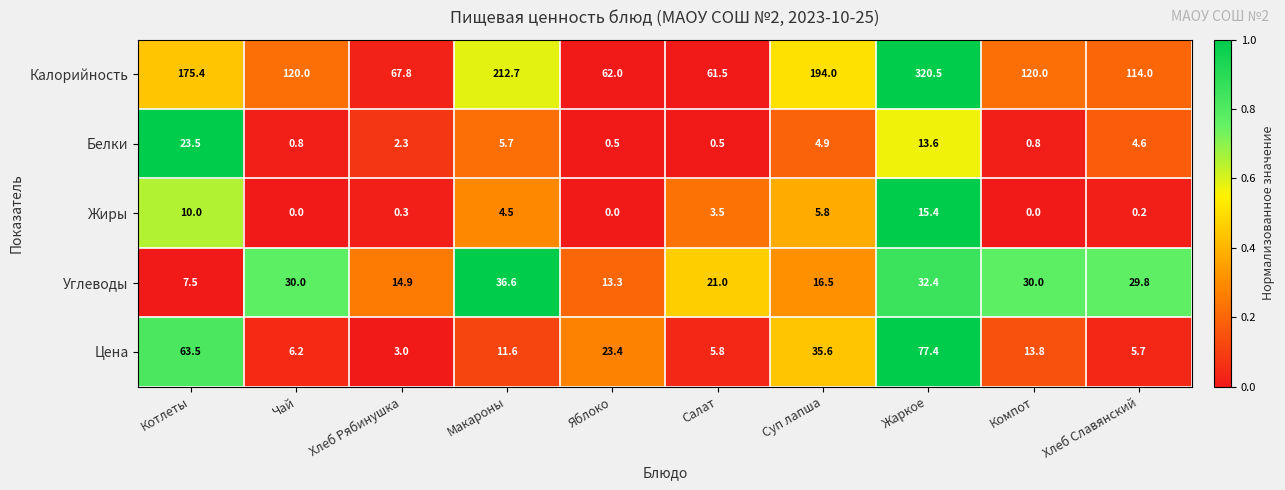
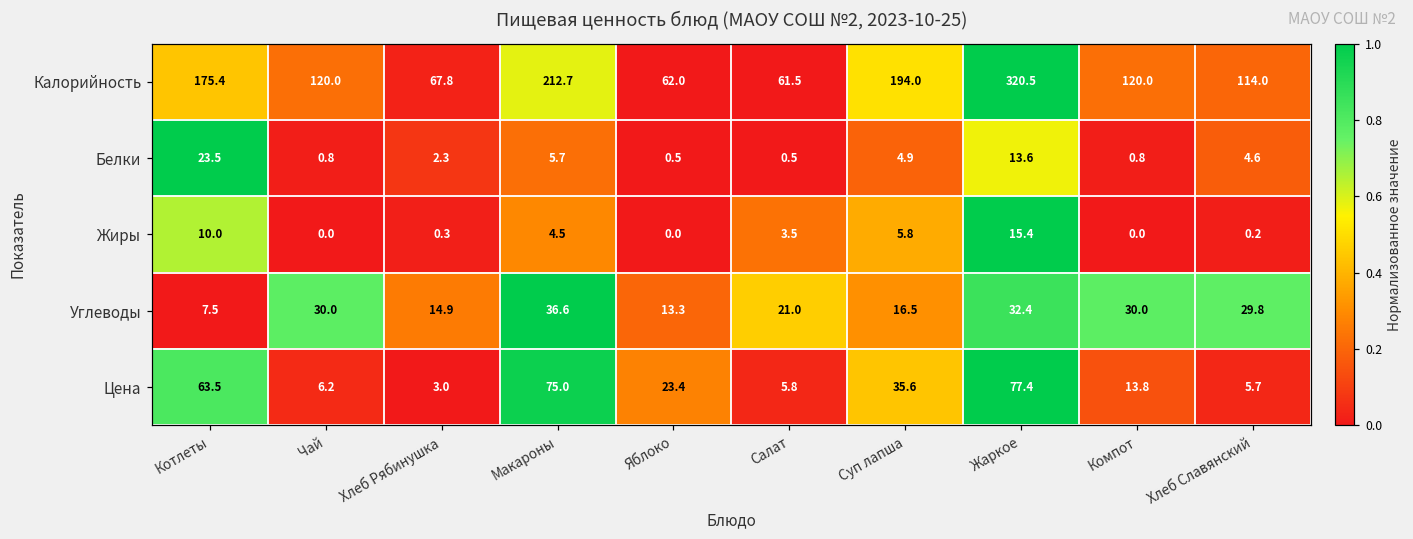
Цена, Макароны: 11.6 -> 75.0
